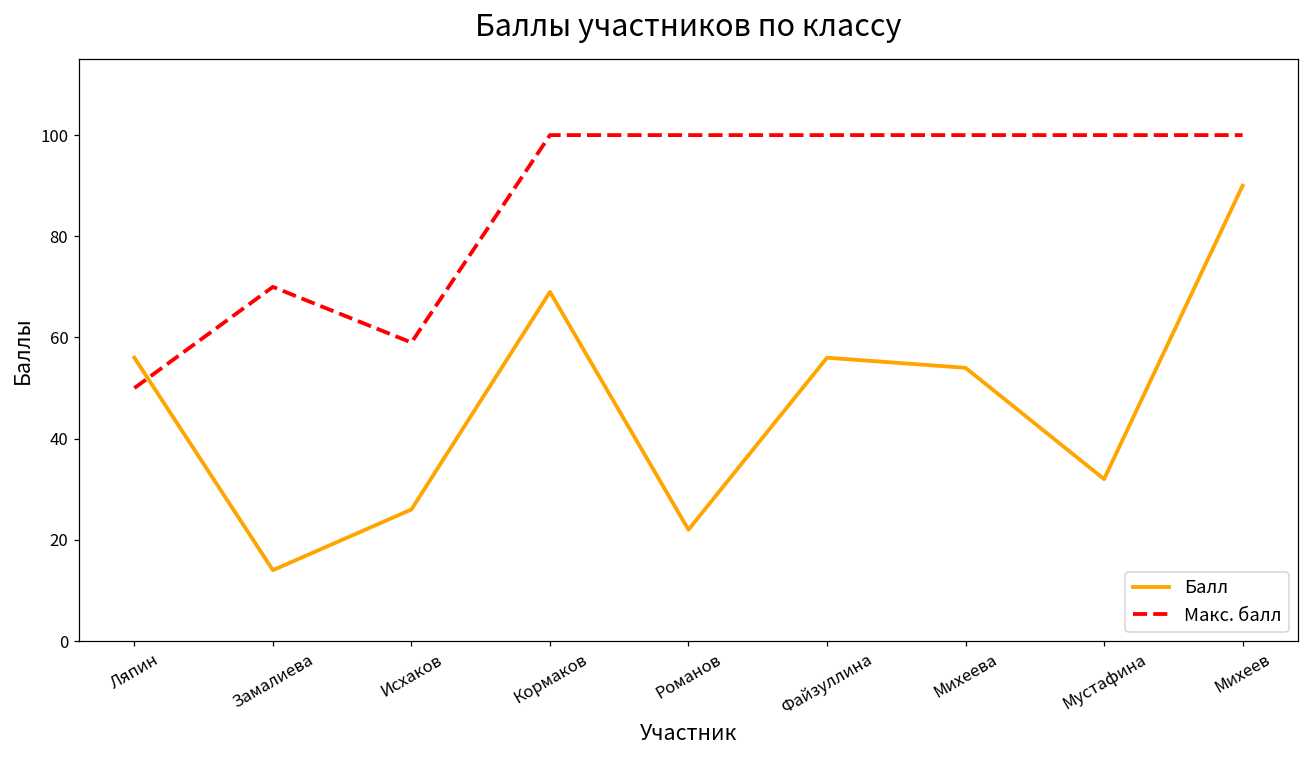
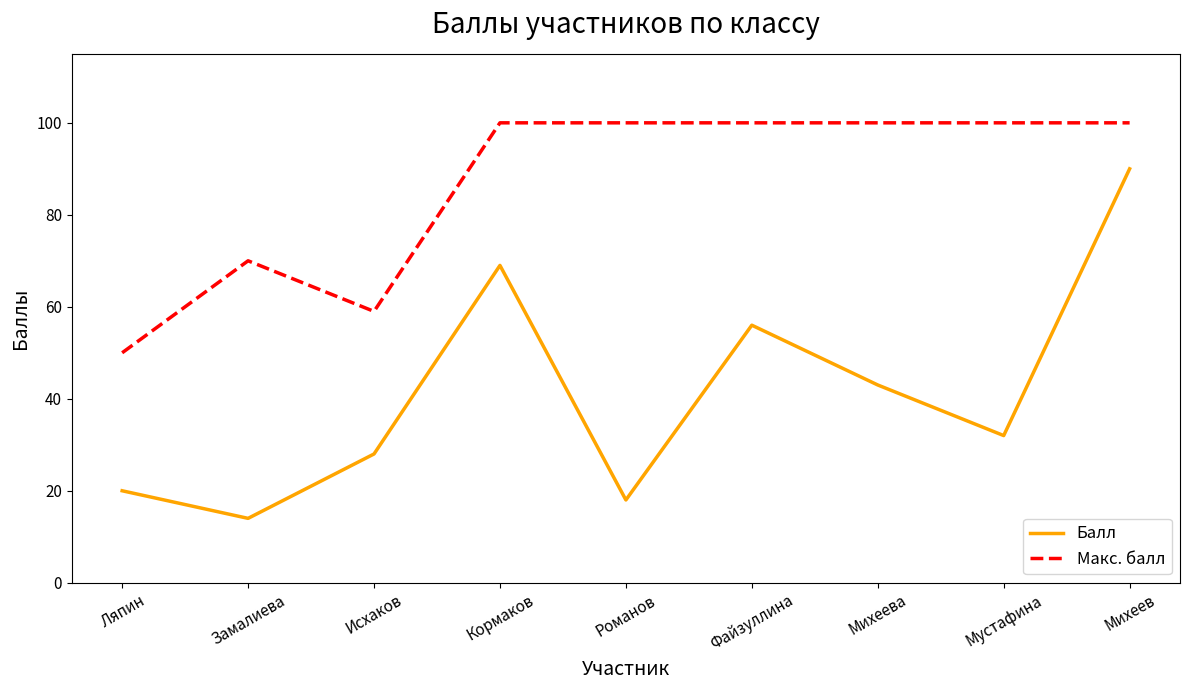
Балл, Ляпин: 56 -> 20
Балл, Исхаков: 26 -> 28
Балл, Романов: 22 -> 18
Балл, Михеева: 54 -> 43
